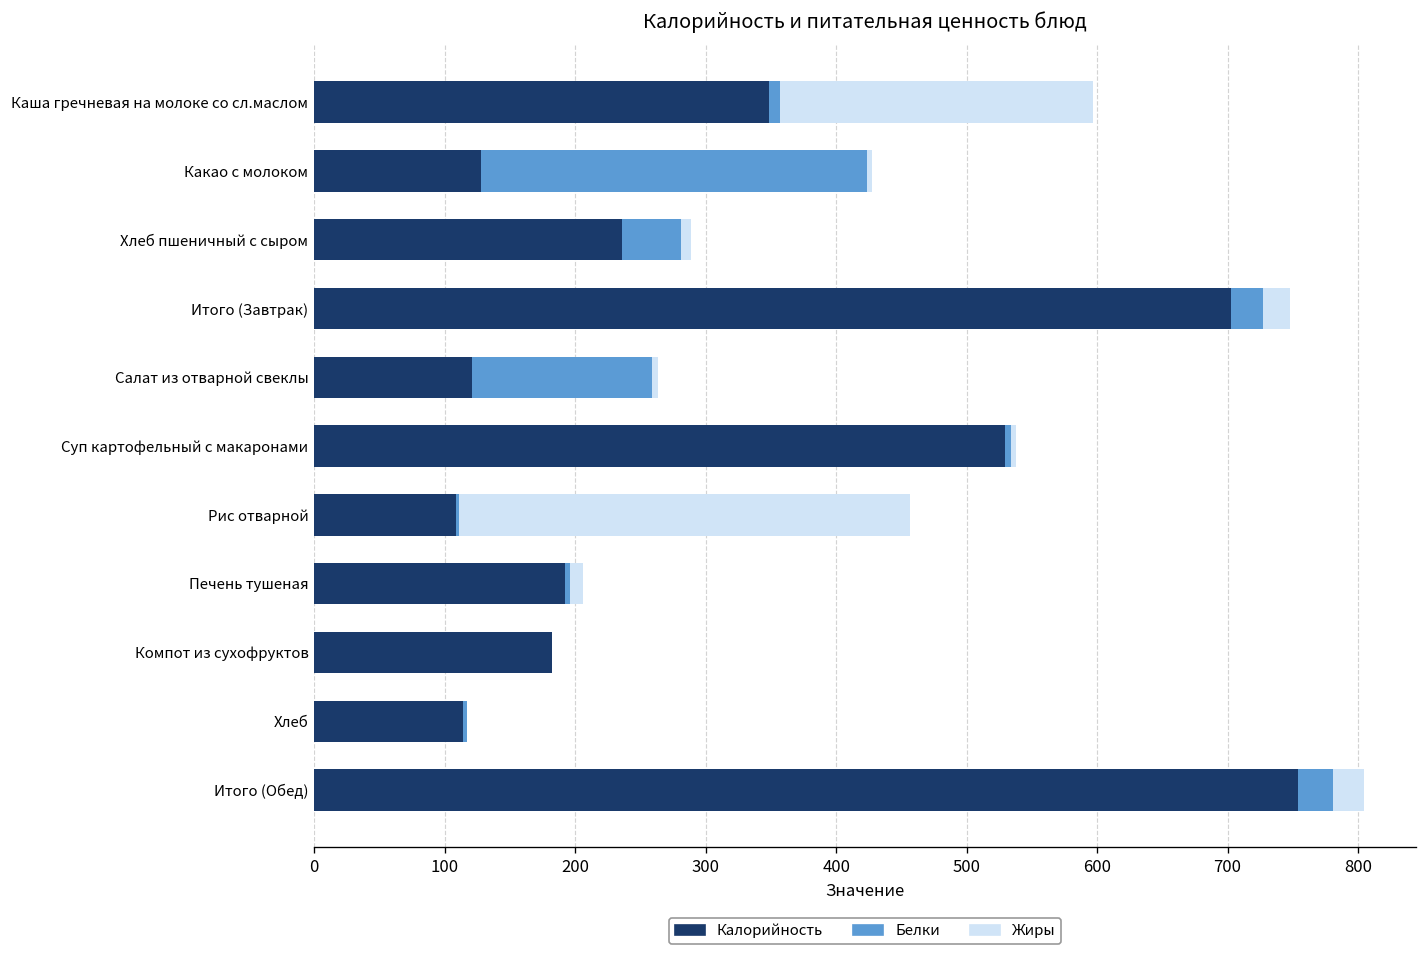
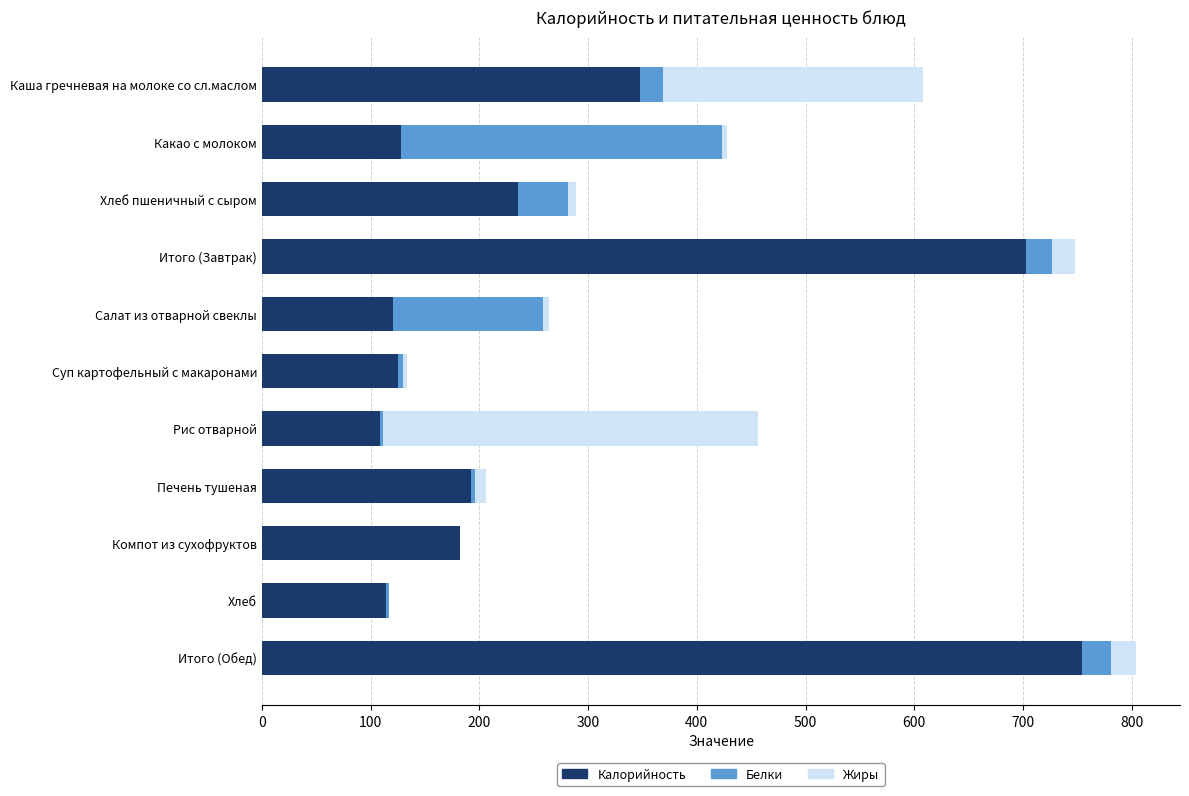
Белки, Каша гречневая на молоке со сл.маслом: 8 -> 20
Калорийность, Суп картофельный с макаронами: 530 -> 125
